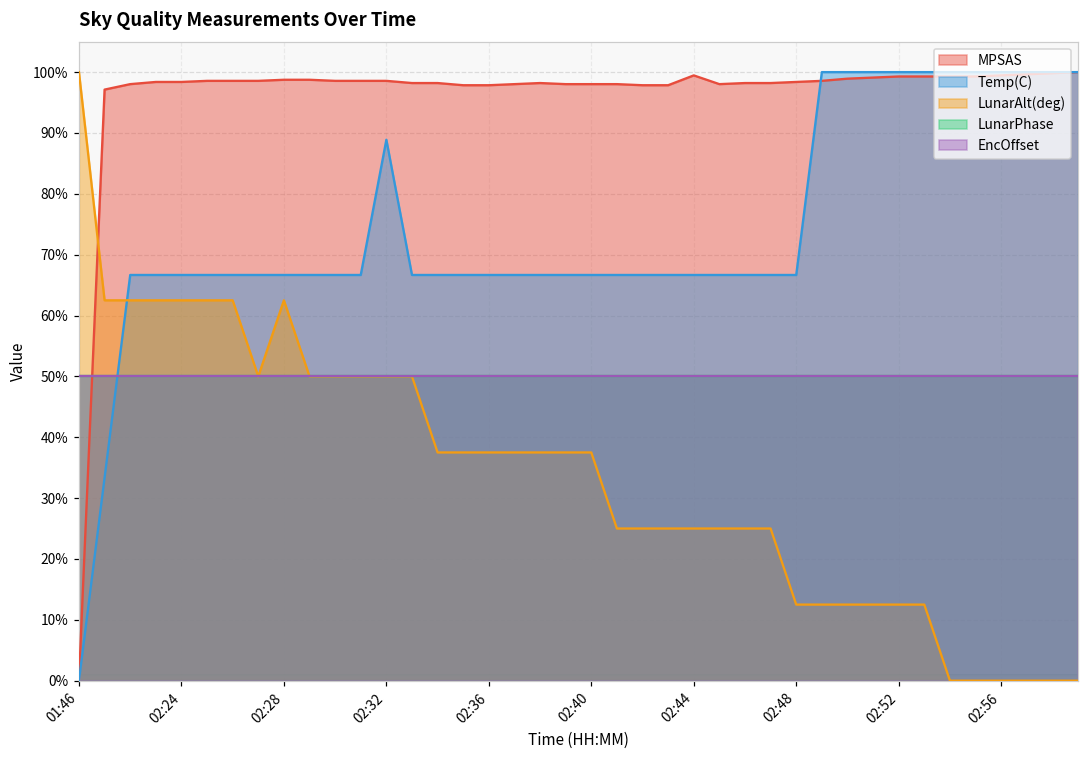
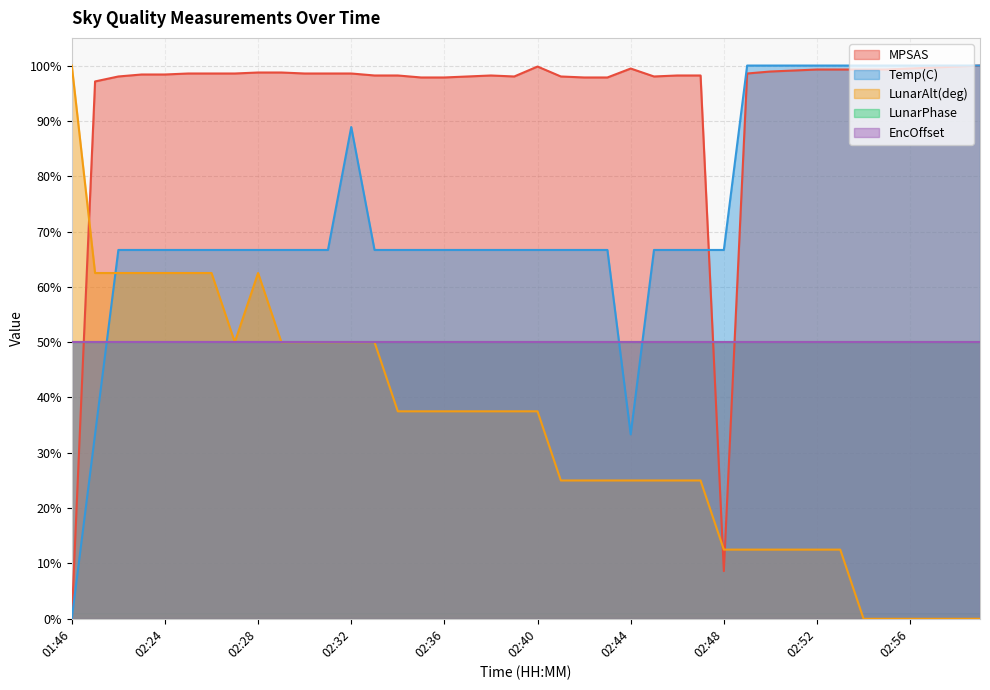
MPSAS, 02:40: 98% -> 100%
Temp(C), 02:44: 67% -> 33%
MPSAS, 02:48: 98% -> 9%
